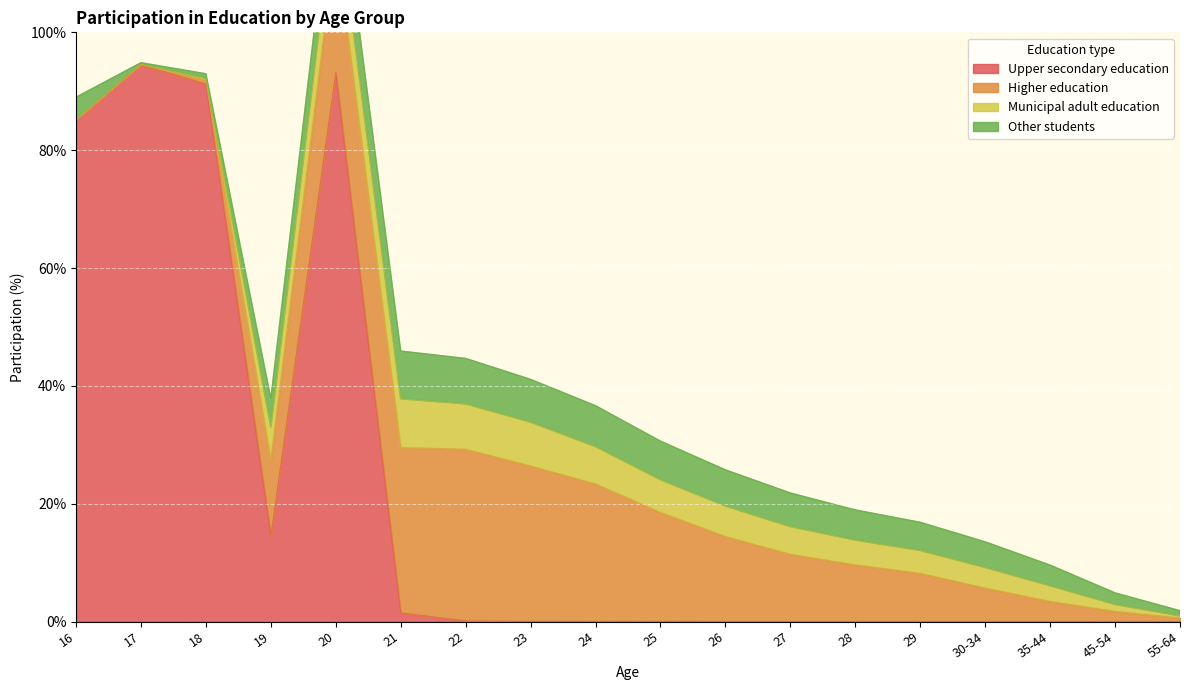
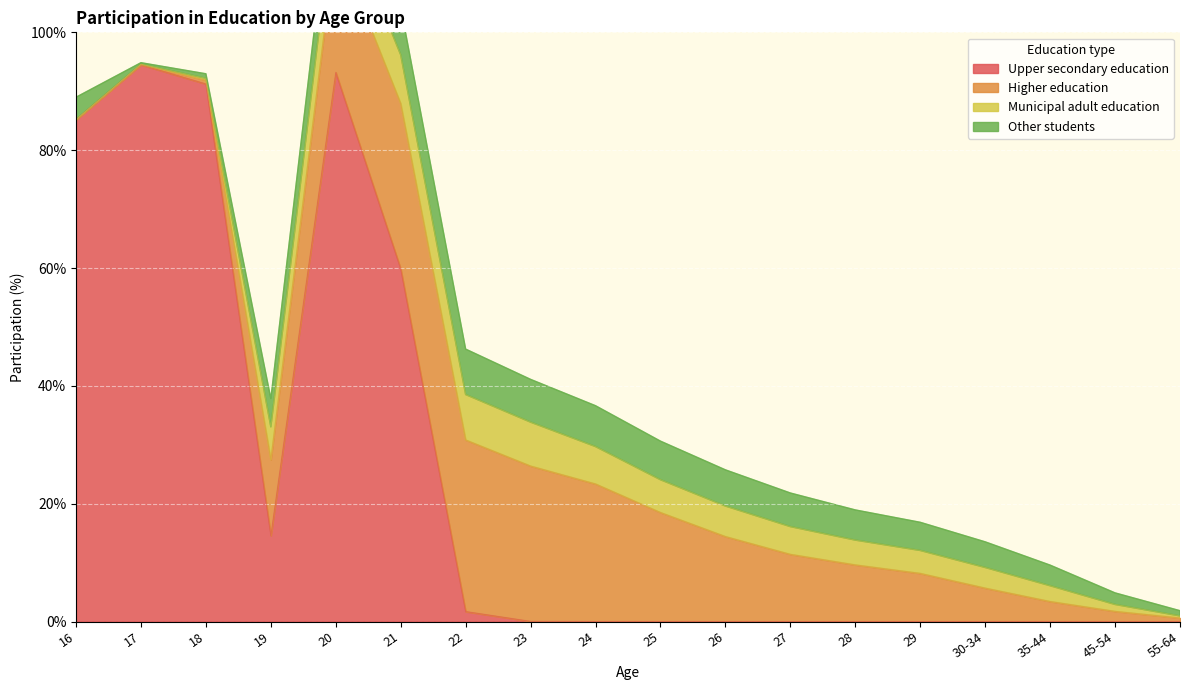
Upper secondary education, 21: 1% -> 60%
Upper secondary education, 22: 0% -> 2%
